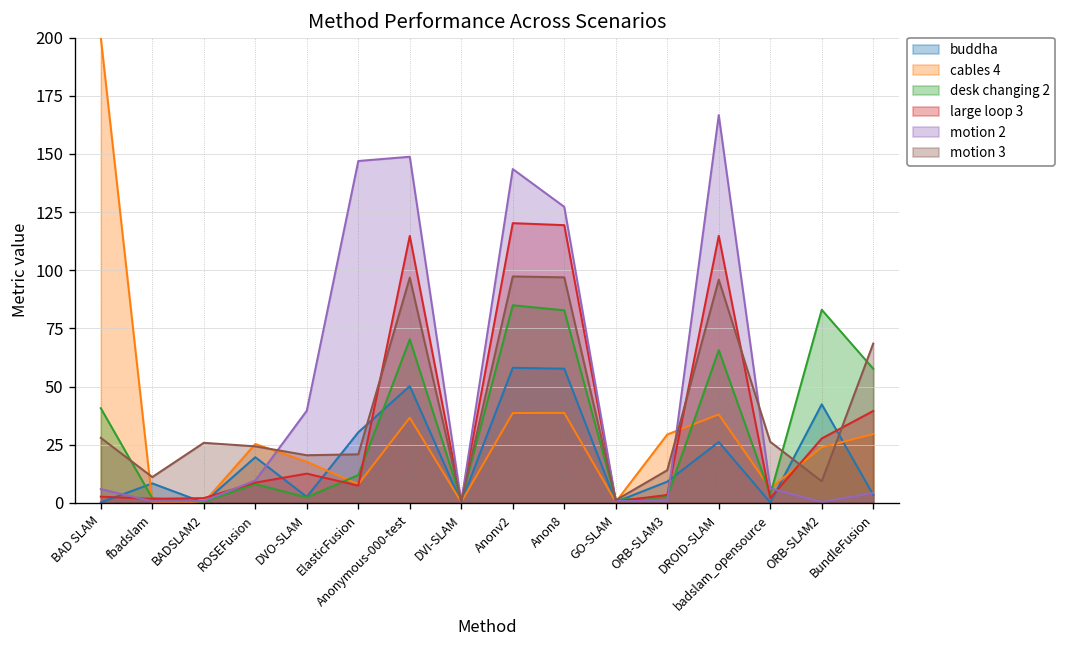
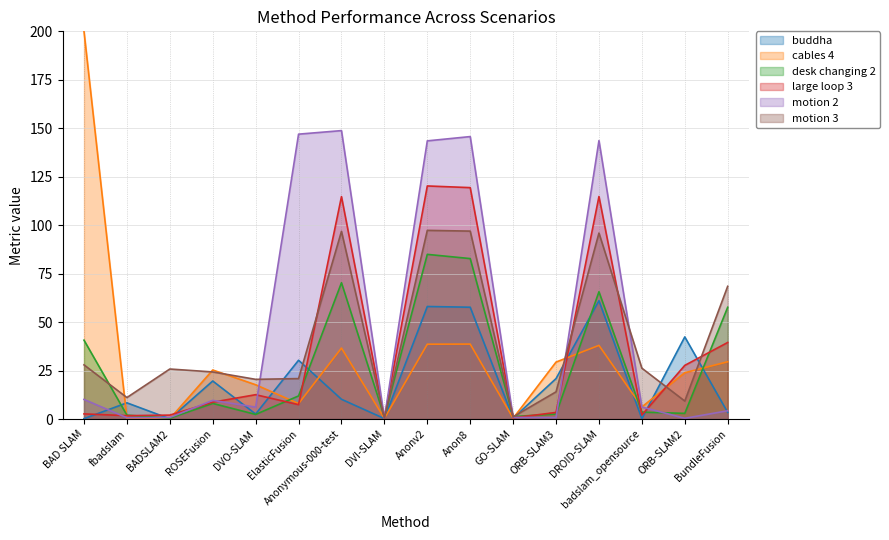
motion 2, BAD SLAM: 6 -> 10
motion 2, DVO-SLAM: 40 -> 6
buddha, Anonymous-000-test: 50 -> 10
motion 2, Anon8: 127 -> 146
buddha, ORB-SLAM3: 9 -> 21
buddha, DROID-SLAM: 26 -> 61
motion 2, DROID-SLAM: 167 -> 144
desk changing 2, ORB-SLAM2: 83 -> 3
